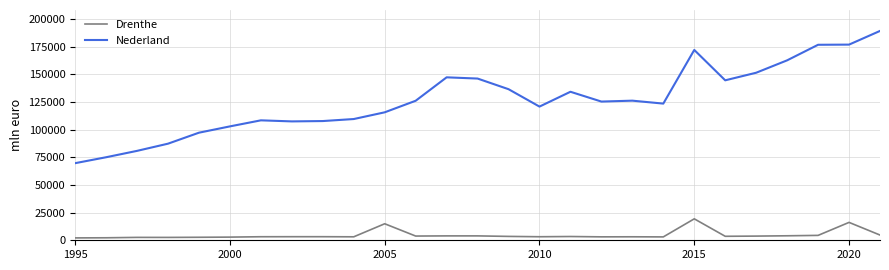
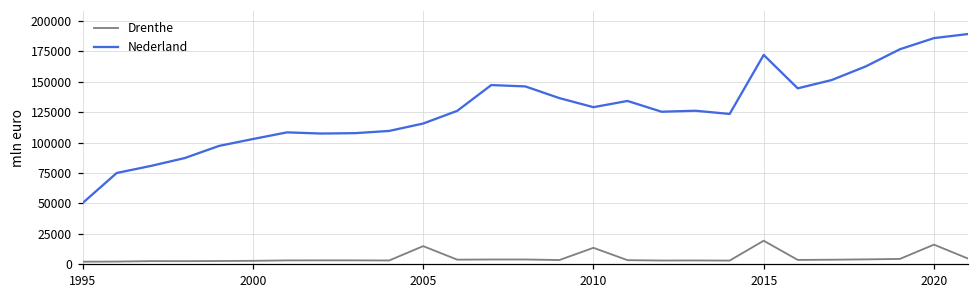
Nederland, 1995: 70000 -> 50000
Drenthe, 2010: 3000 -> 14000
Nederland, 2010: 121000 -> 129000
Nederland, 2020: 177000 -> 186000
